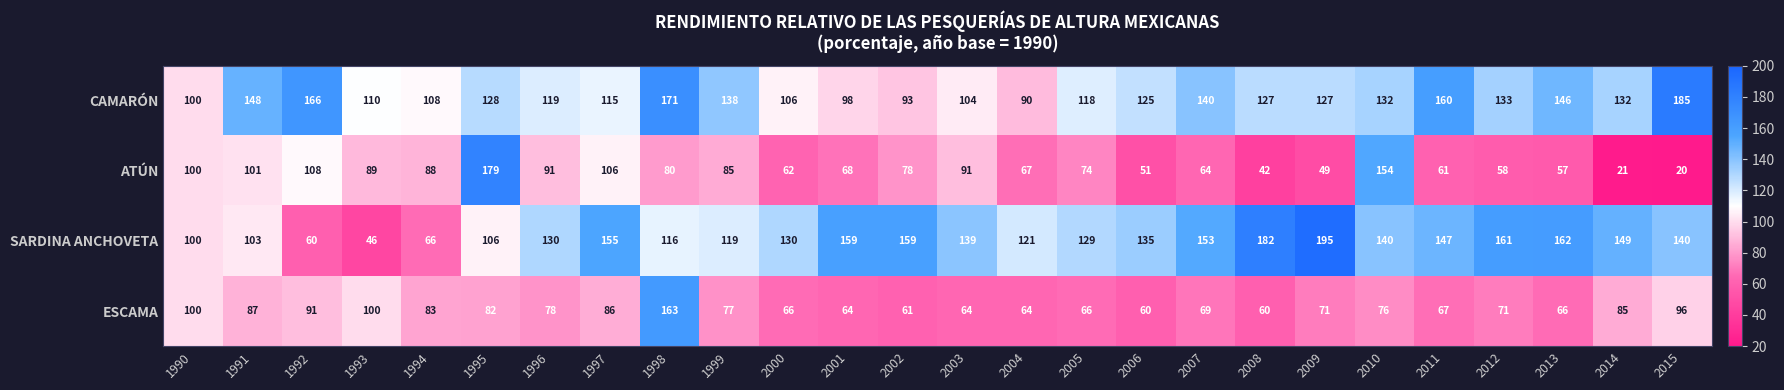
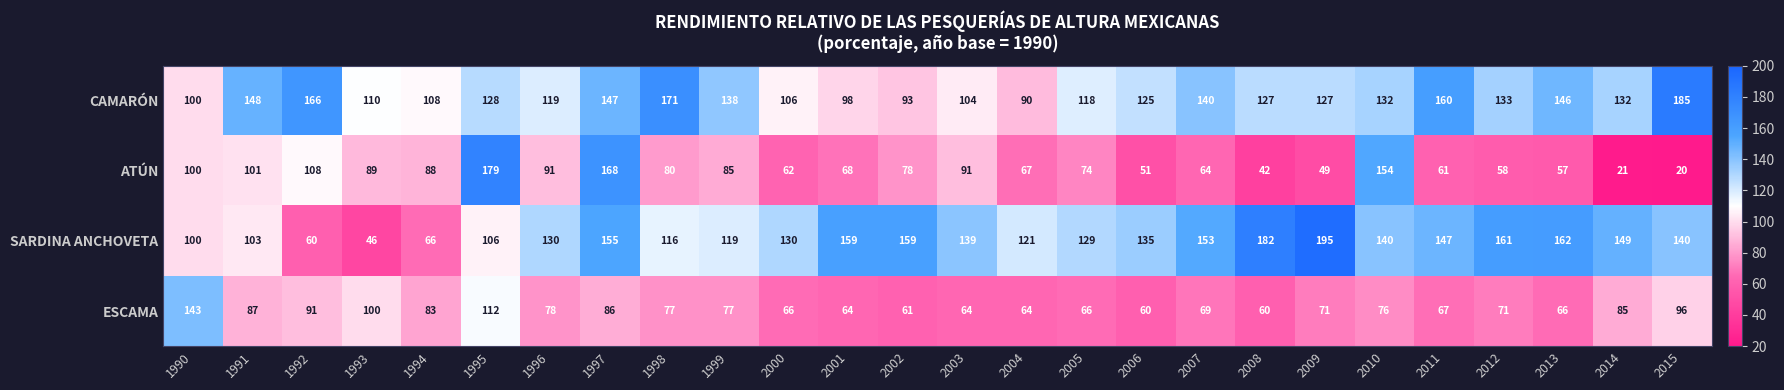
CAMARÓN, 1997: 115 -> 147
ATÚN, 1997: 106 -> 168
ESCAMA, 1990: 100 -> 143
ESCAMA, 1995: 82 -> 112
ESCAMA, 1998: 163 -> 77
